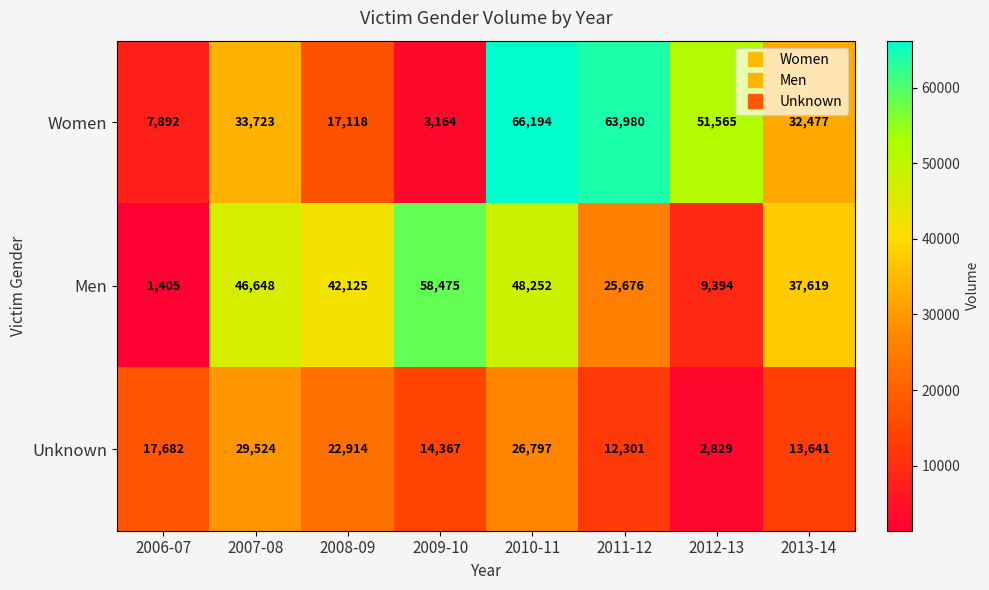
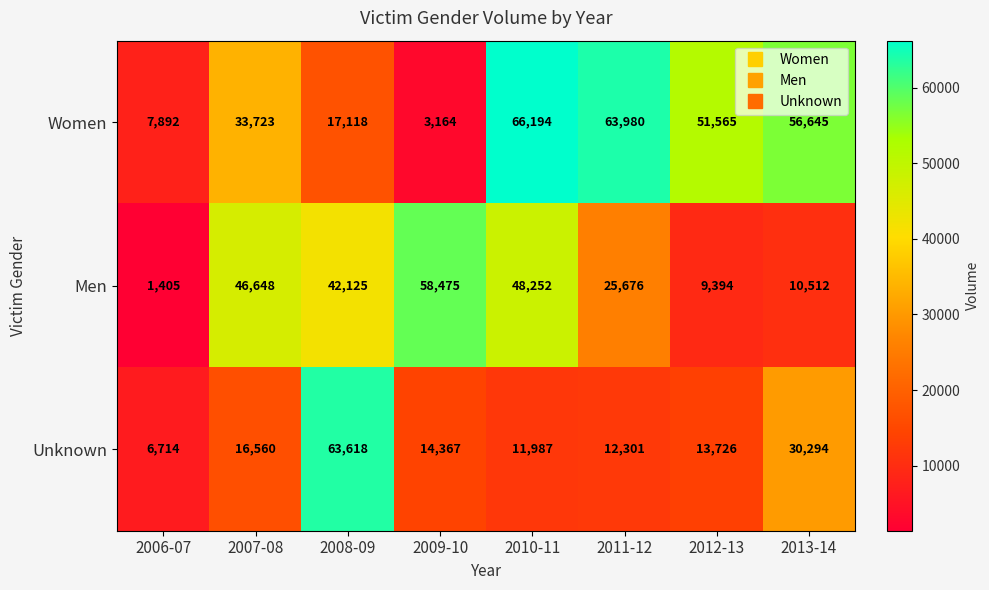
Women, 2013-14: 32,477 -> 56,645
Men, 2013-14: 37,619 -> 10,512
Unknown, 2006-07: 17,682 -> 6,714
Unknown, 2007-08: 29,524 -> 16,560
Unknown, 2008-09: 22,914 -> 63,618
Unknown, 2010-11: 26,797 -> 11,987
Unknown, 2012-13: 2,829 -> 13,726
Unknown, 2013-14: 13,641 -> 30,294
